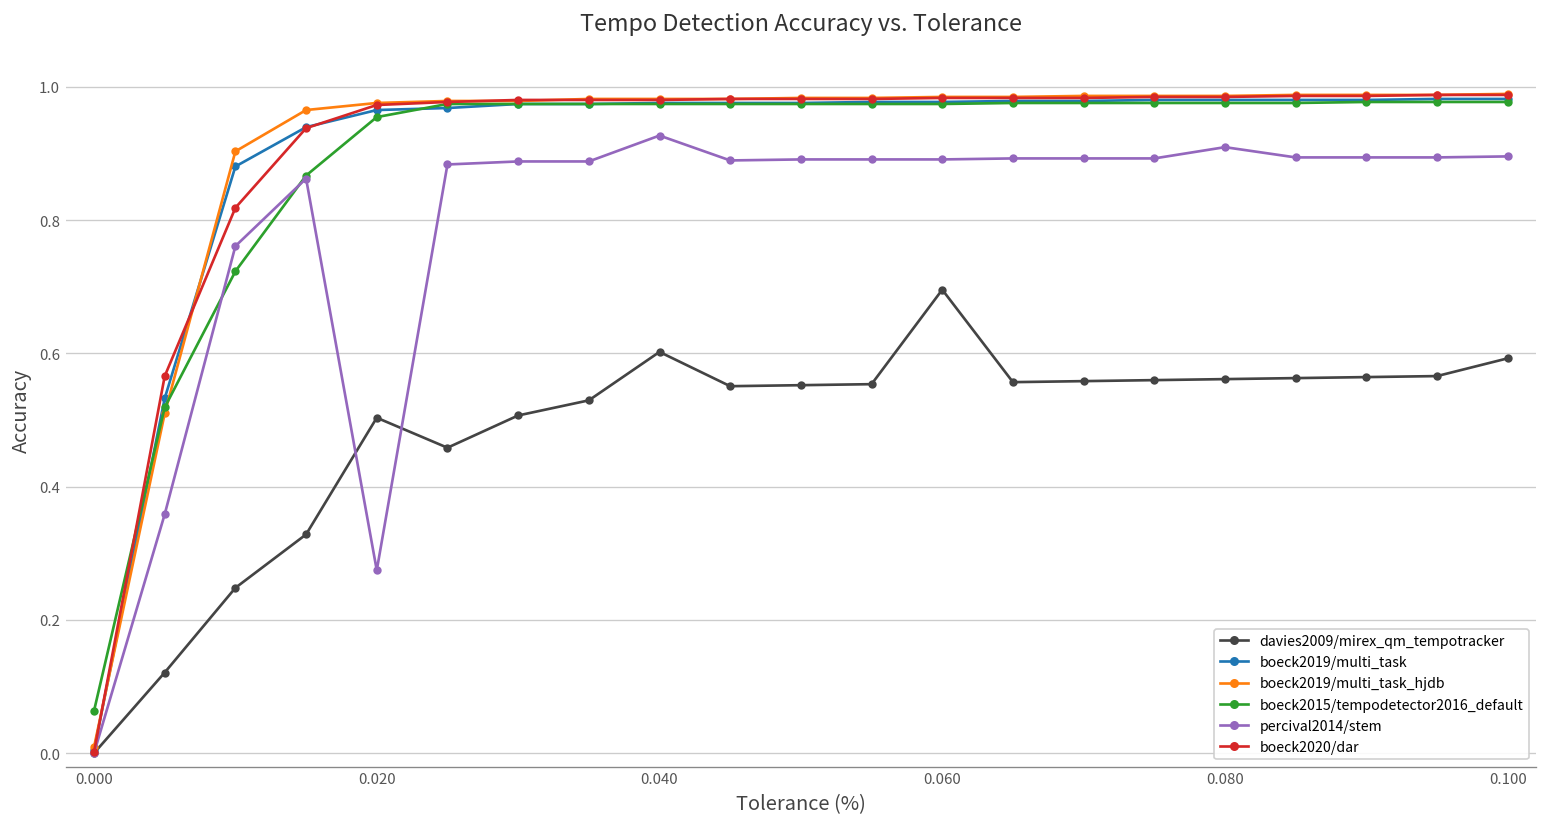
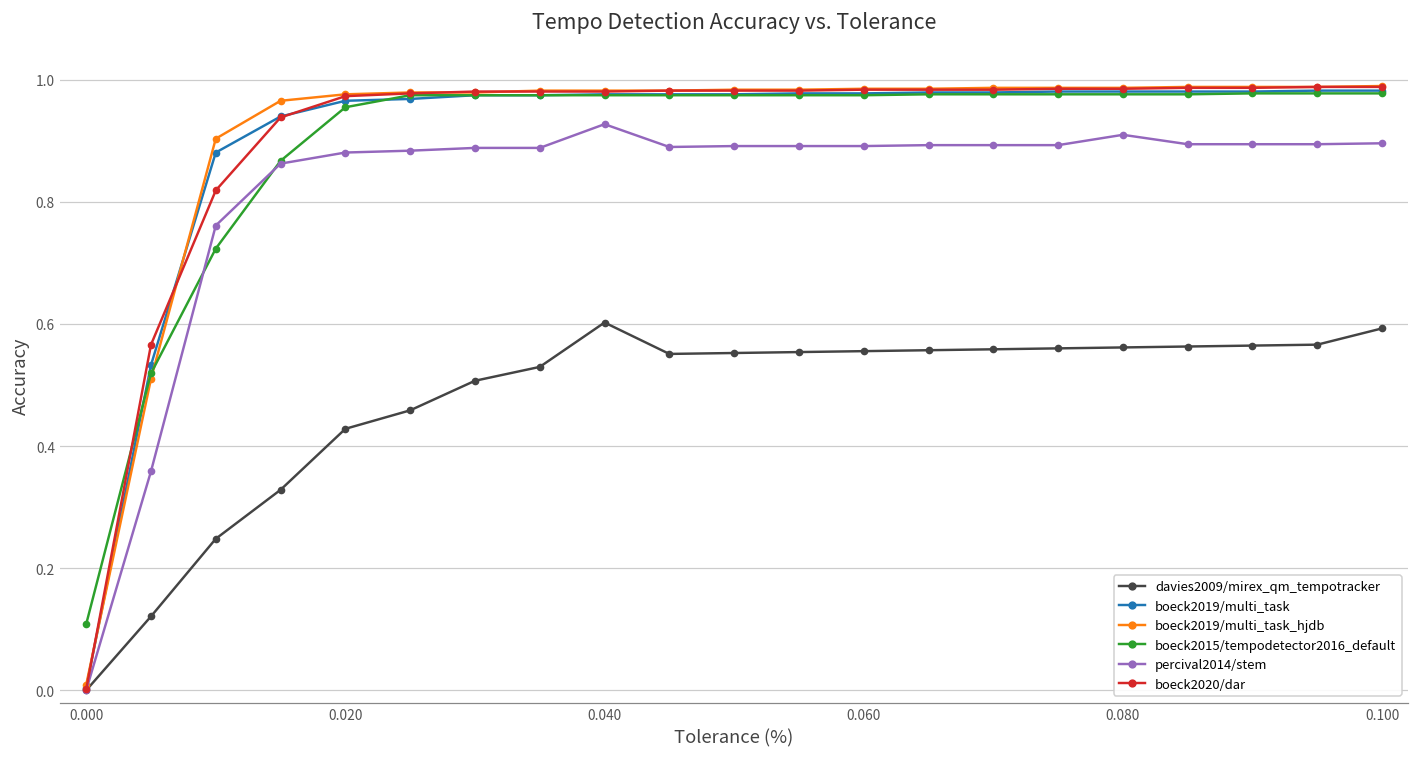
boeck2015/tempodetector2016_default, 0.000: 0.06 -> 0.11
davies2009/mirex_qm_tempotracker, 0.020: 0.50 -> 0.43
percival2014/stem, 0.020: 0.27 -> 0.88
davies2009/mirex_qm_tempotracker, 0.060: 0.70 -> 0.56
